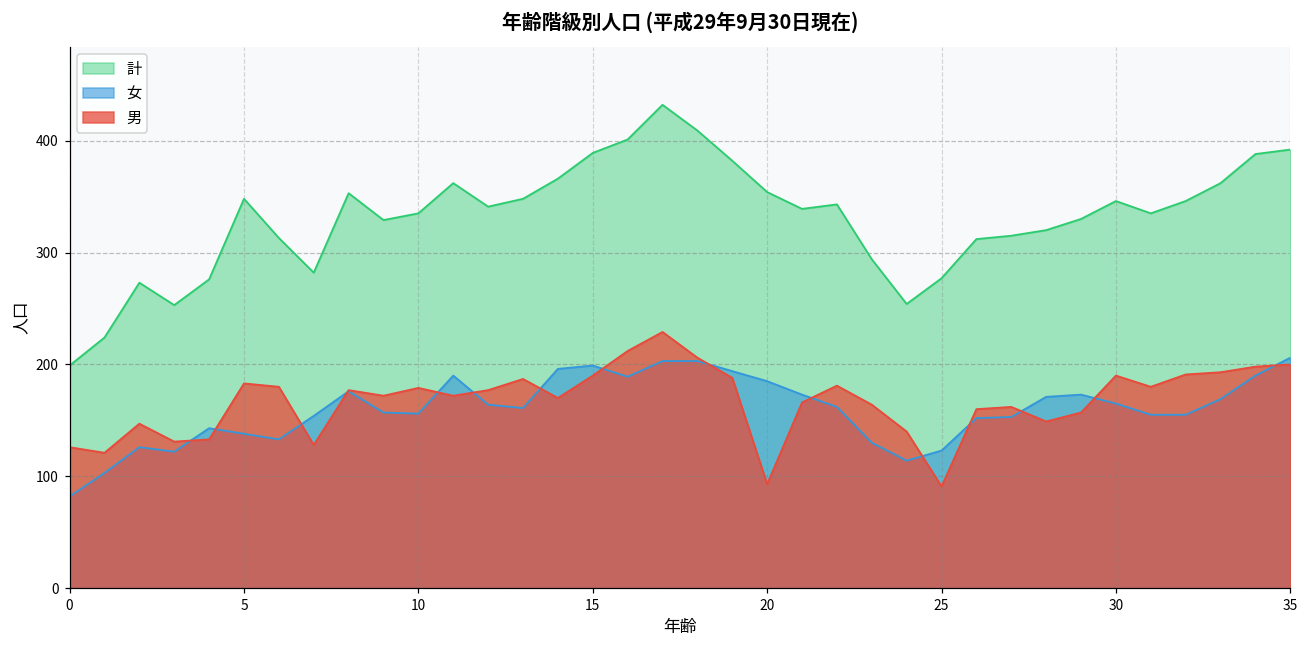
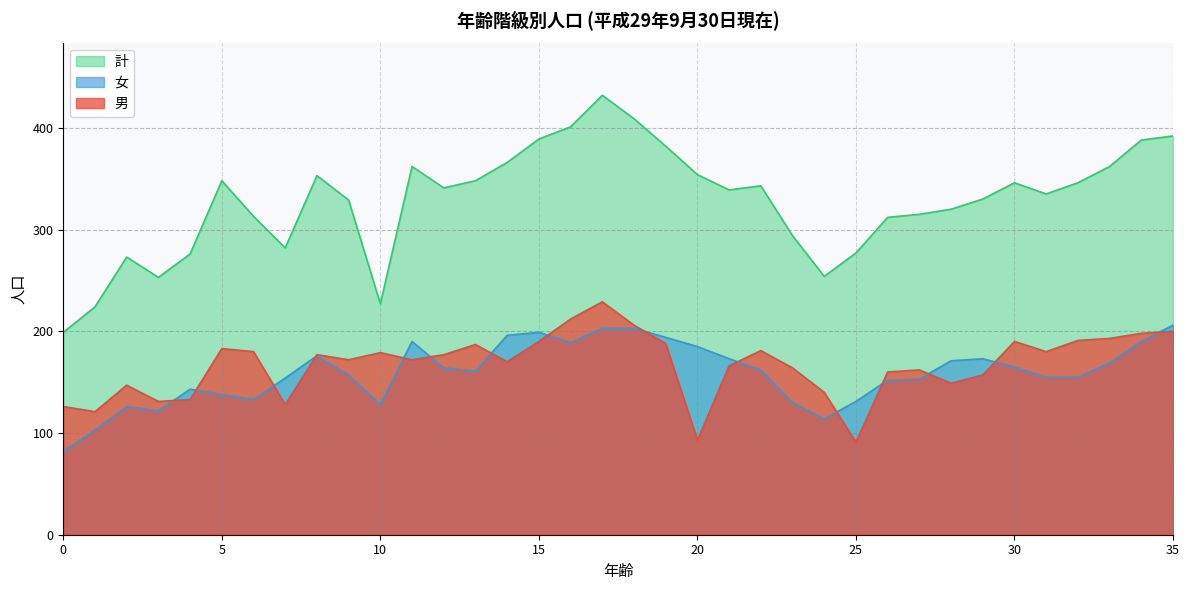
計, 10: 335 -> 227
女, 10: 156 -> 128
女, 25: 123 -> 131
